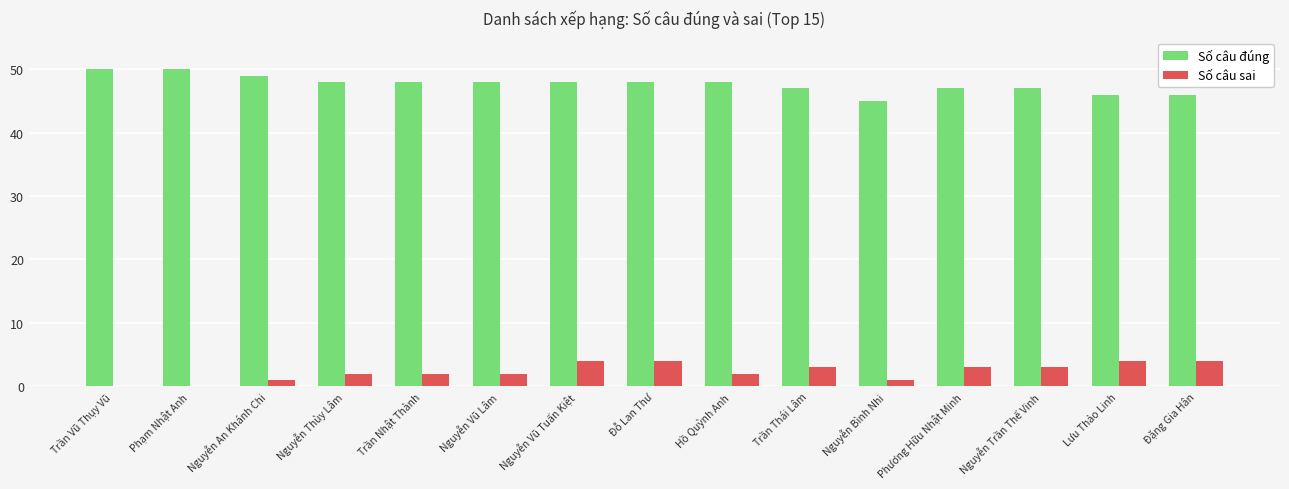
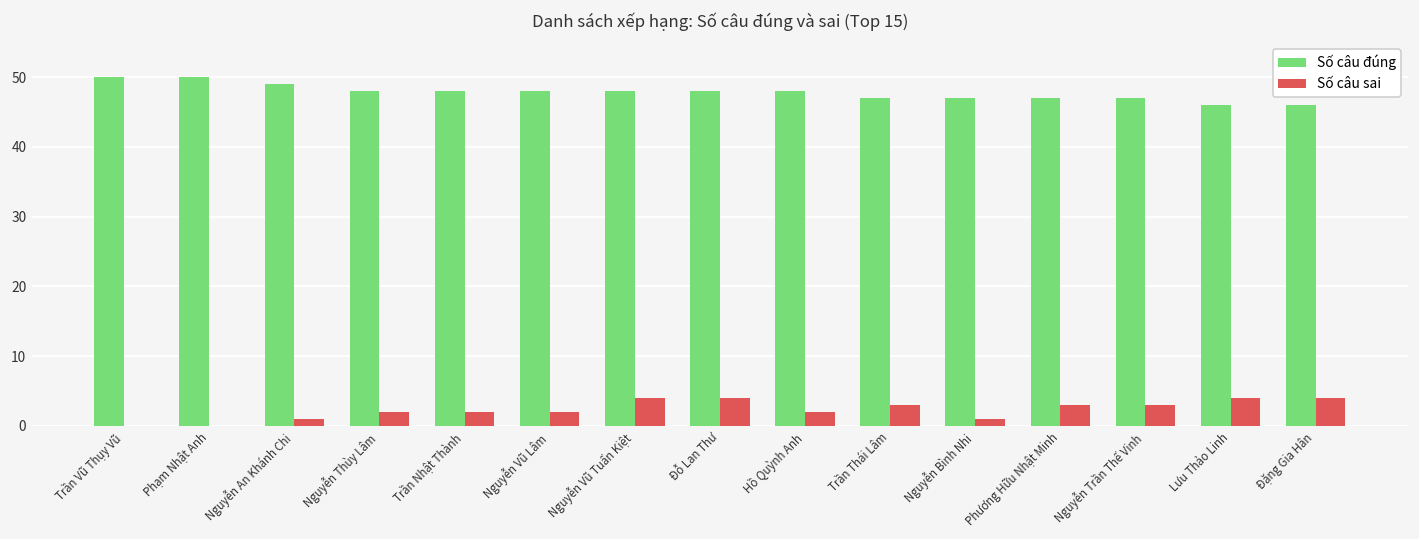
Số câu đúng, Nguyễn Bình Nhi: 45 -> 47
